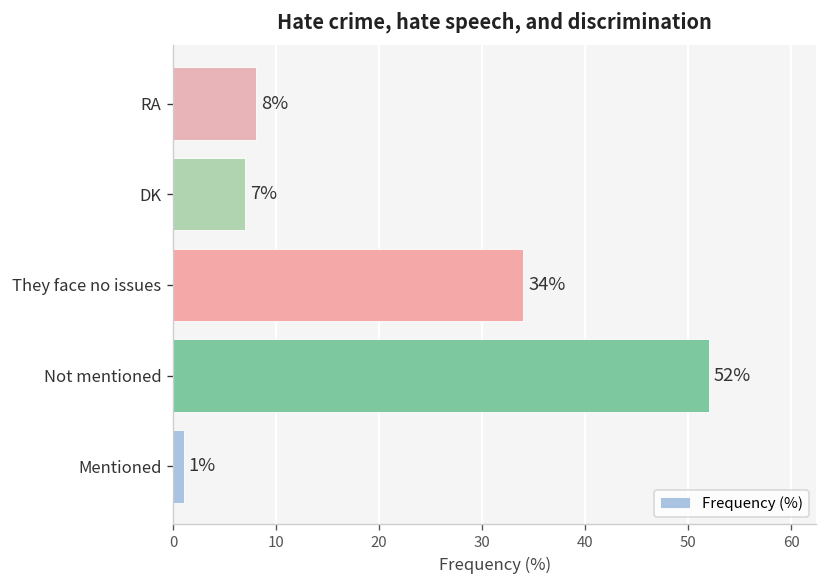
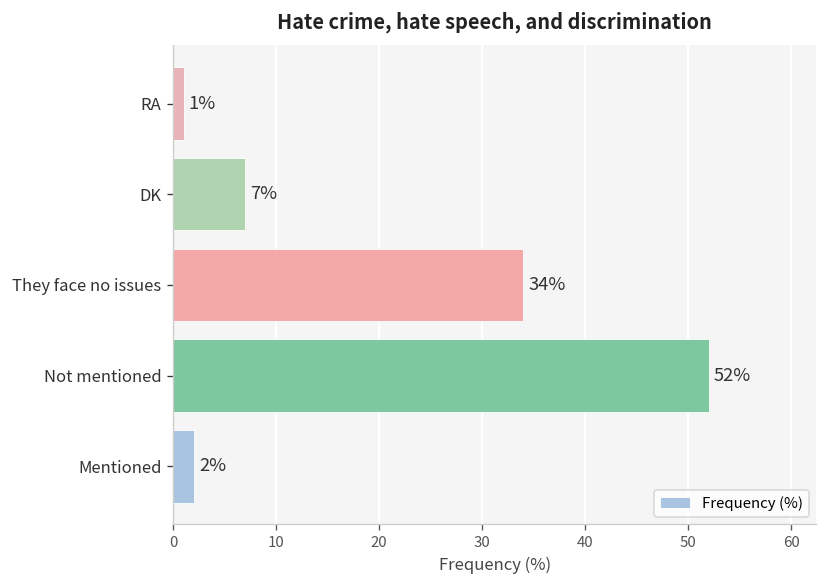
RA: 8% -> 1%
Mentioned: 1% -> 2%
